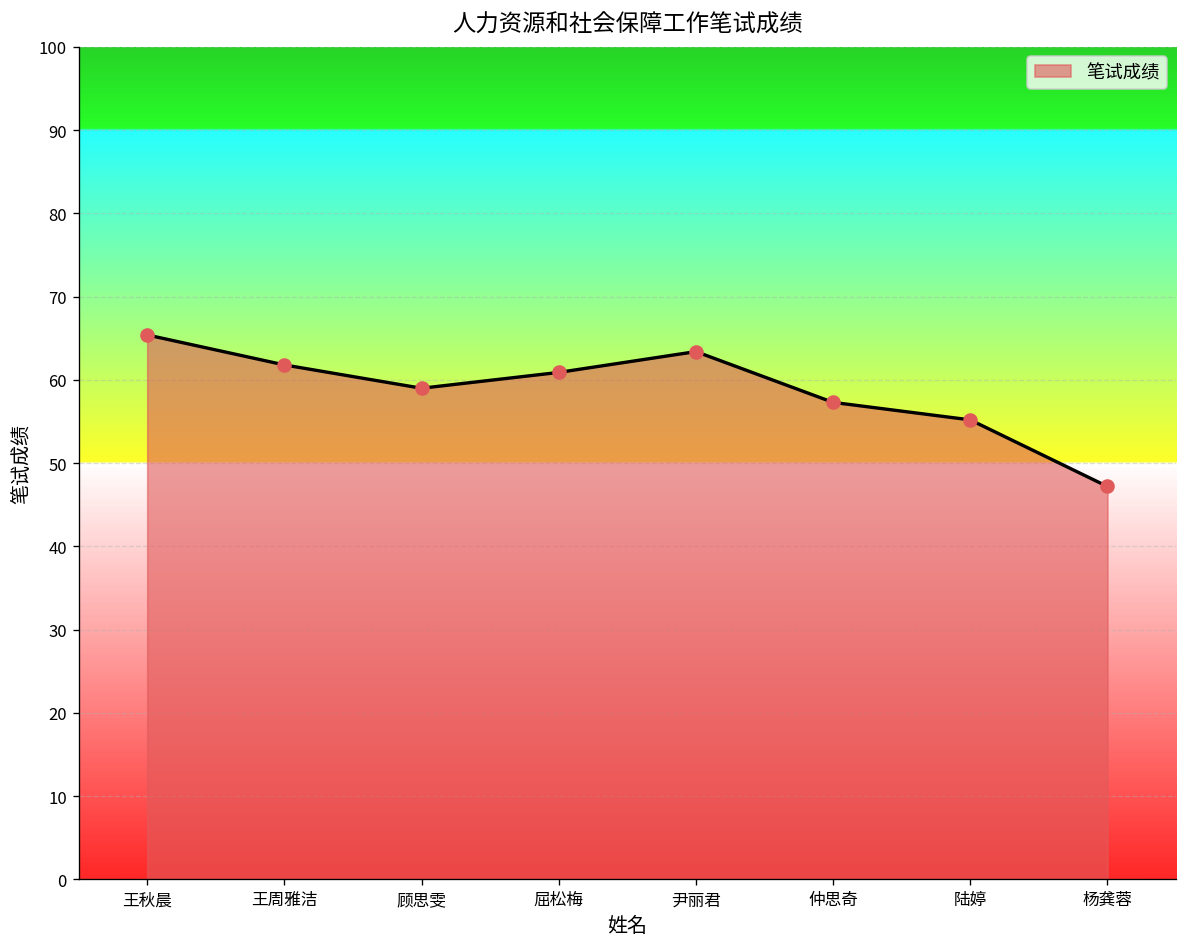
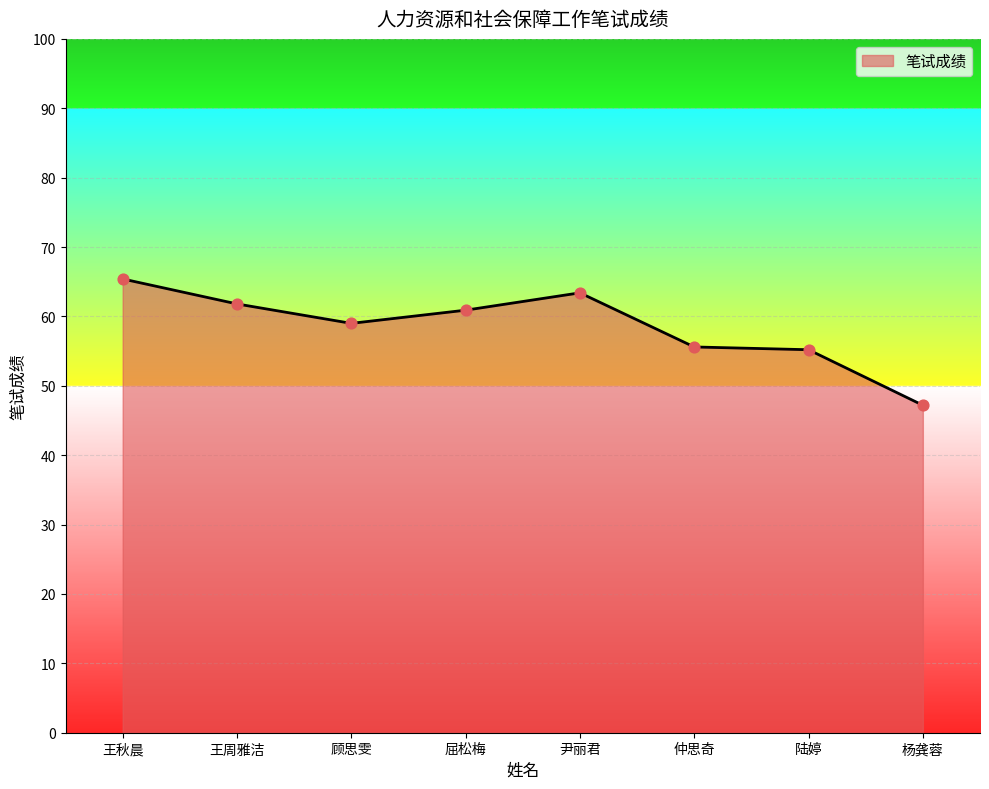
仲思奇: 57 -> 56
